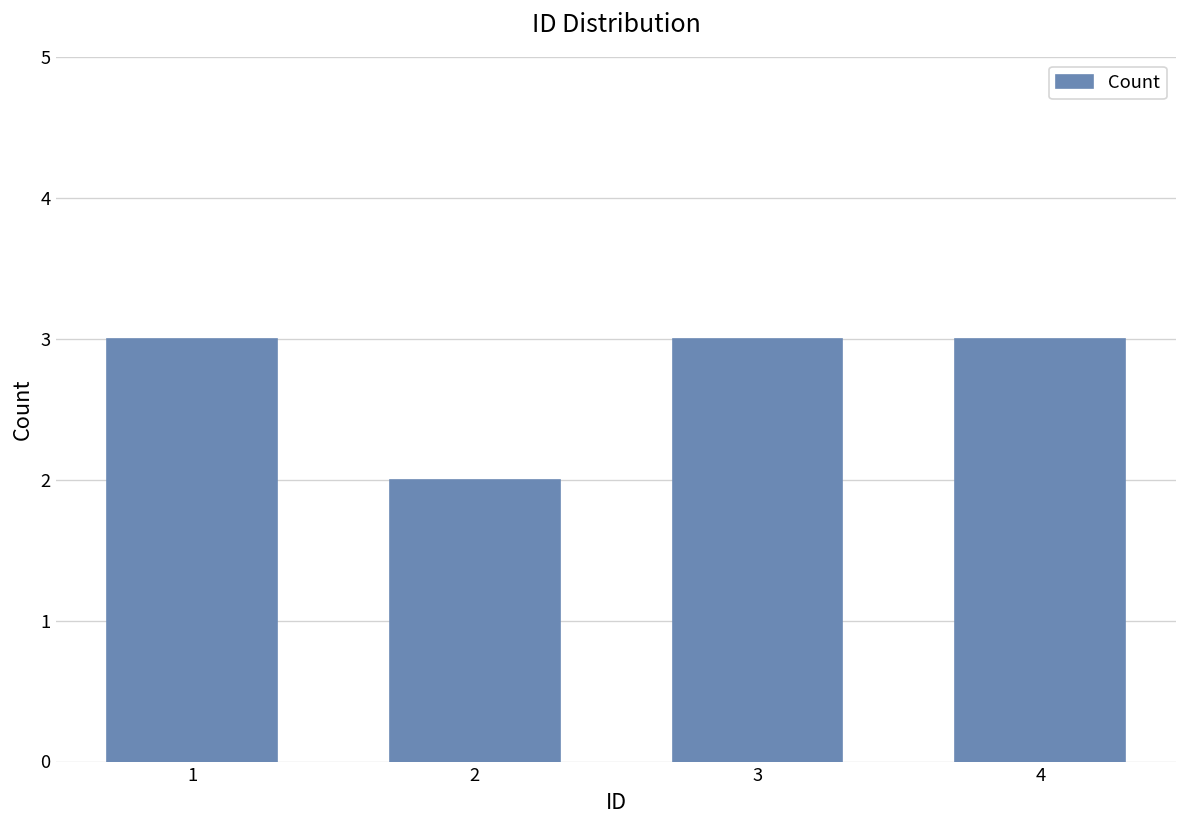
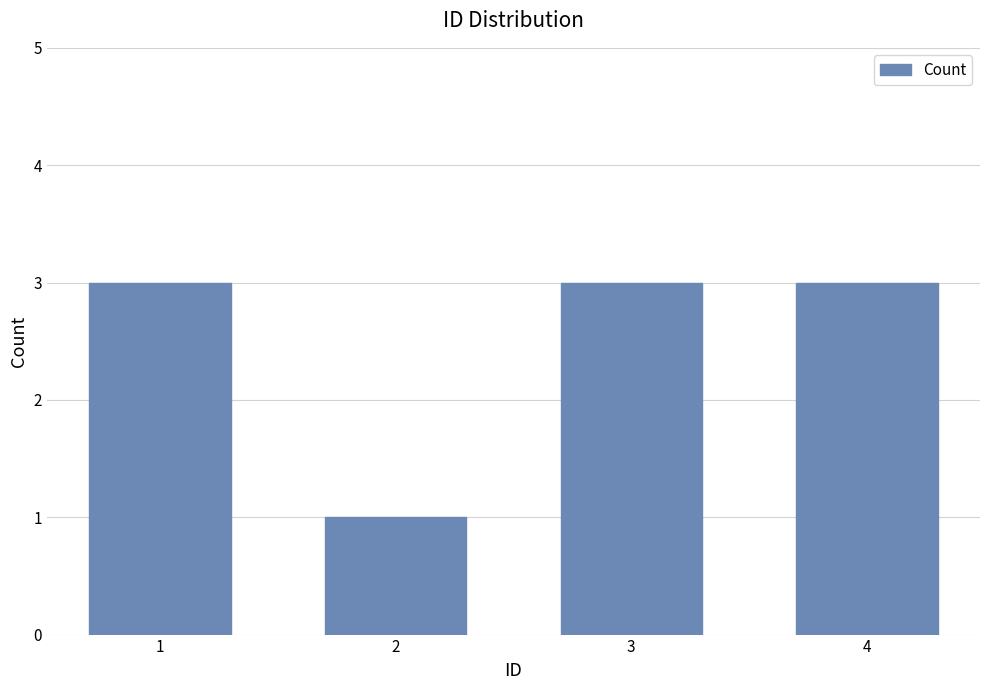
2: 2 -> 1
